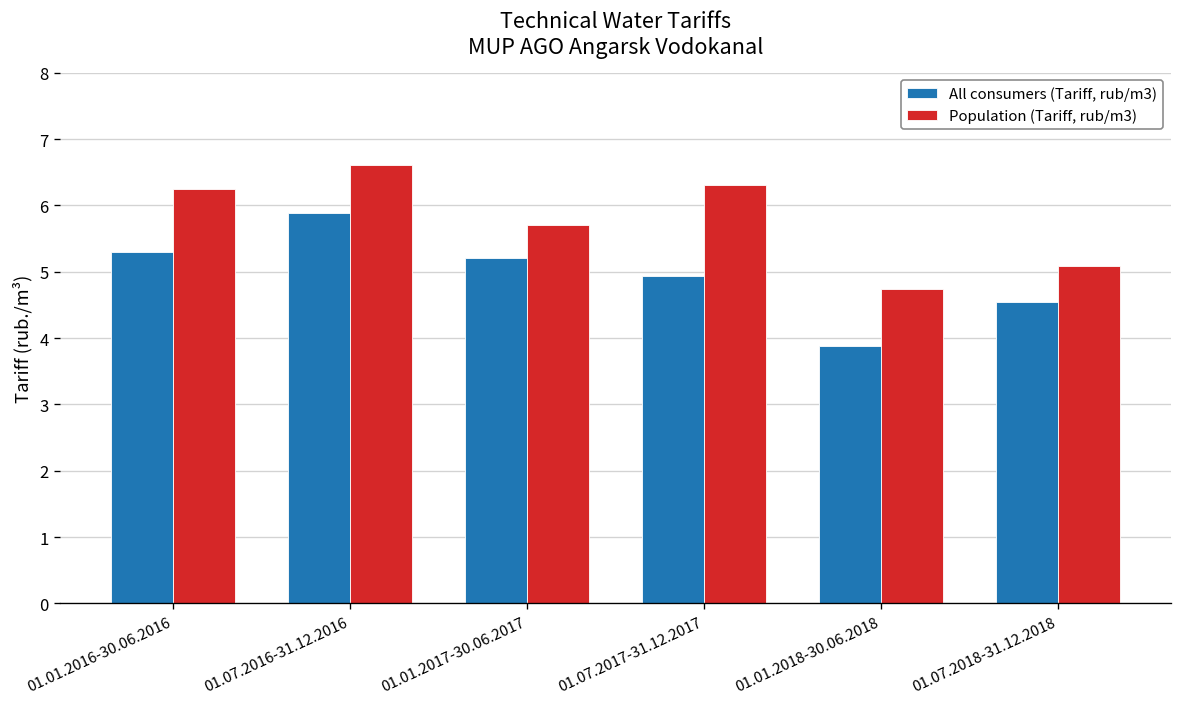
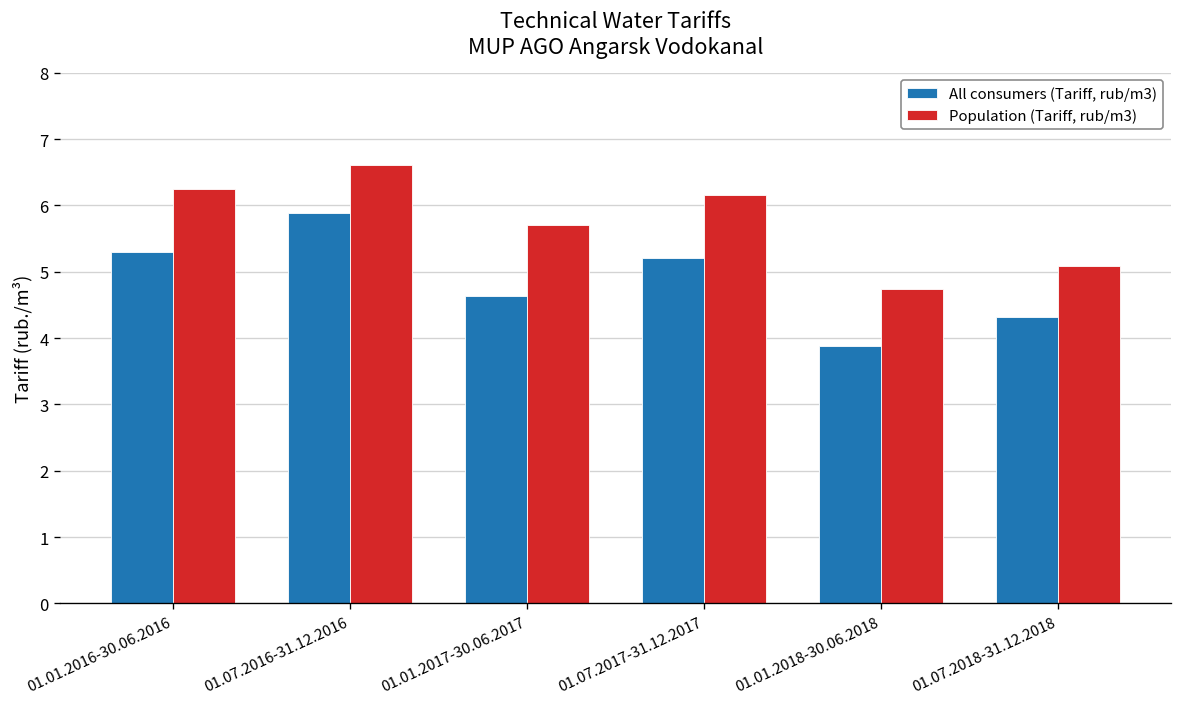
All consumers (Tariff, rub/m3), 01.01.2017-30.06.2017: 5.2 -> 4.6
All consumers (Tariff, rub/m3), 01.07.2017-31.12.2017: 4.9 -> 5.2
Population (Tariff, rub/m3), 01.07.2017-31.12.2017: 6.3 -> 6.2
All consumers (Tariff, rub/m3), 01.07.2018-31.12.2018: 4.6 -> 4.3
